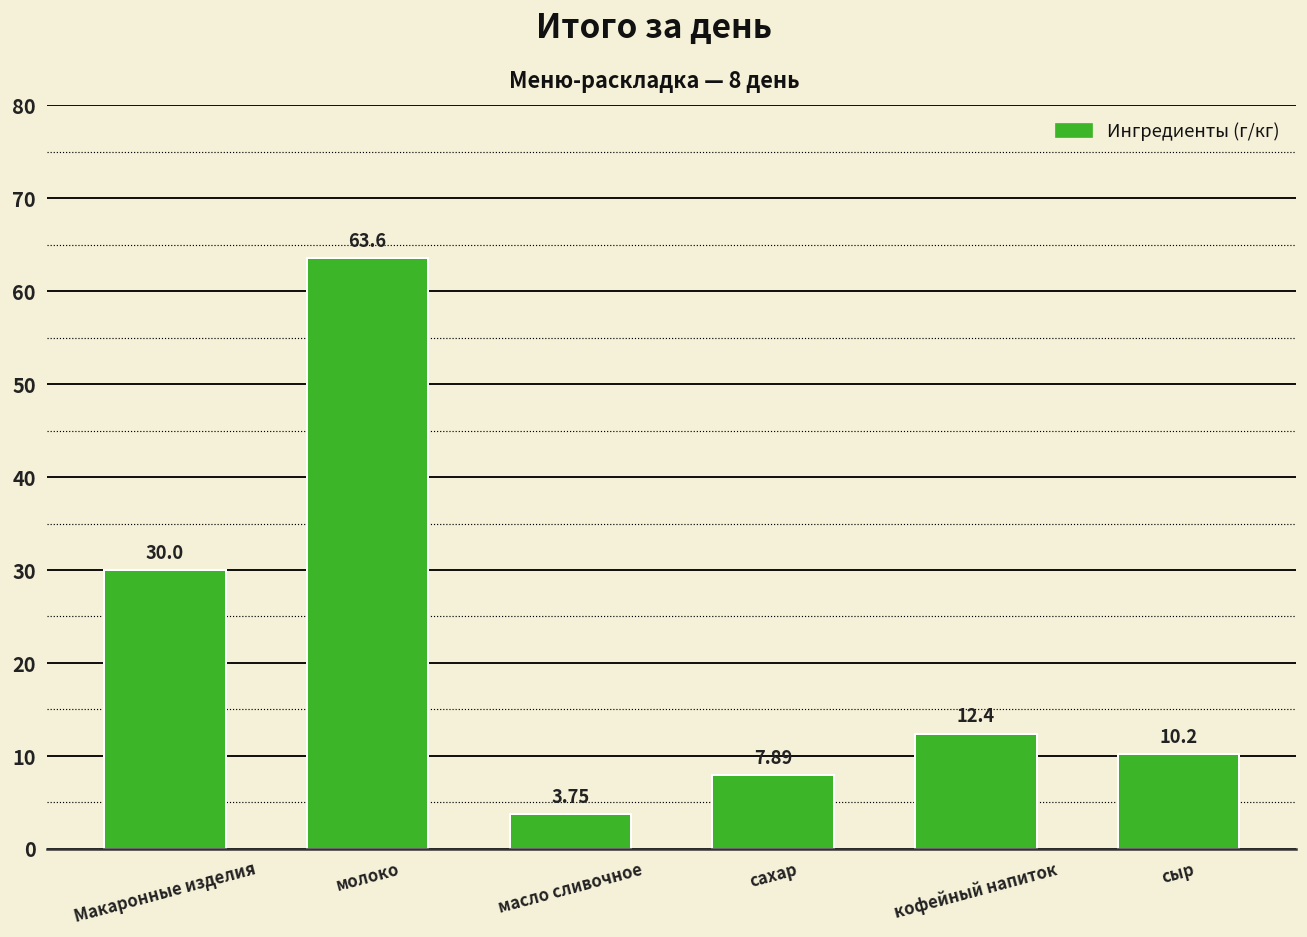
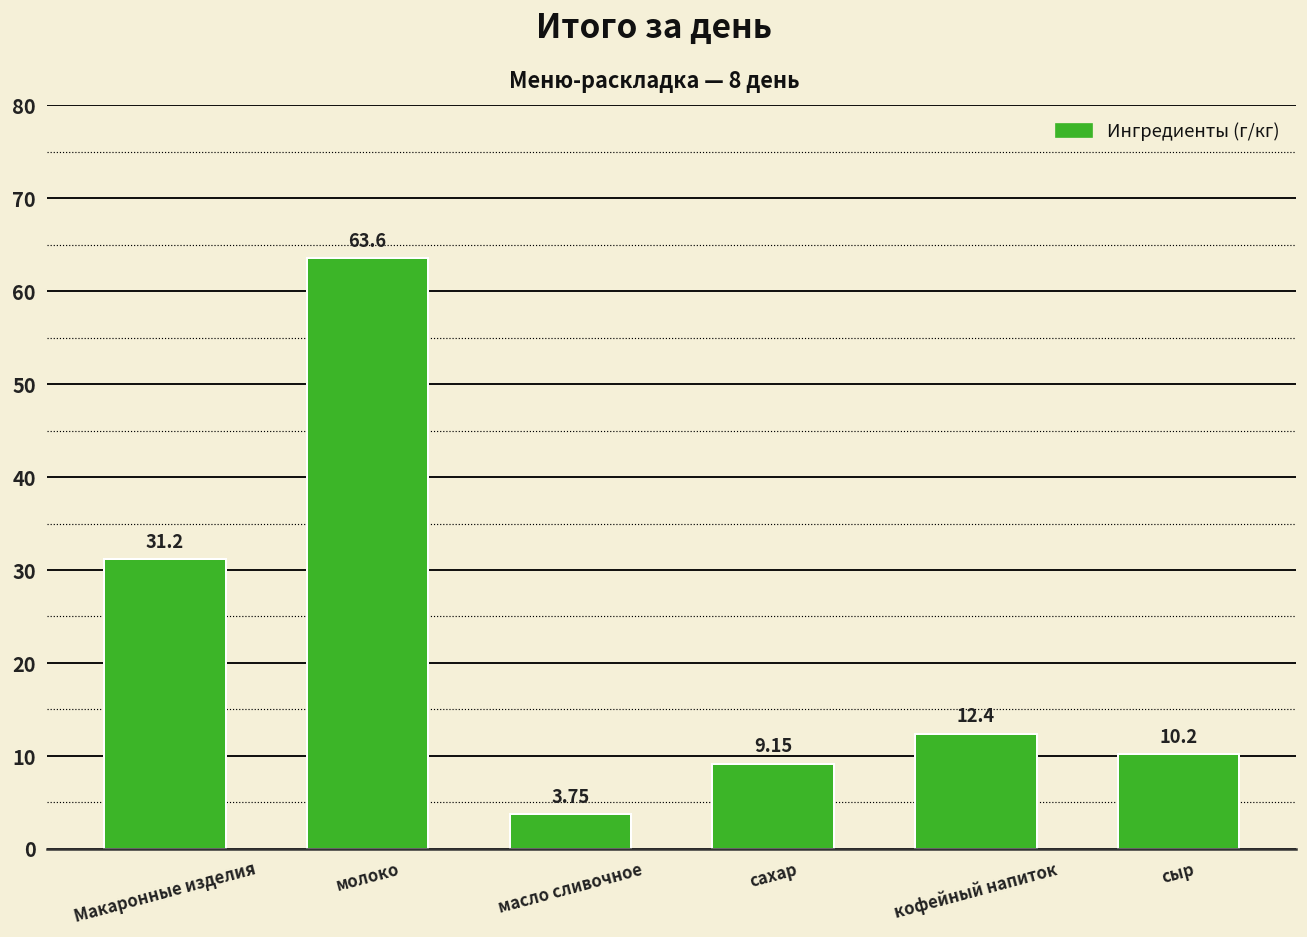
Макаронные изделия: 30.0 -> 31.2
сахар: 7.89 -> 9.15
